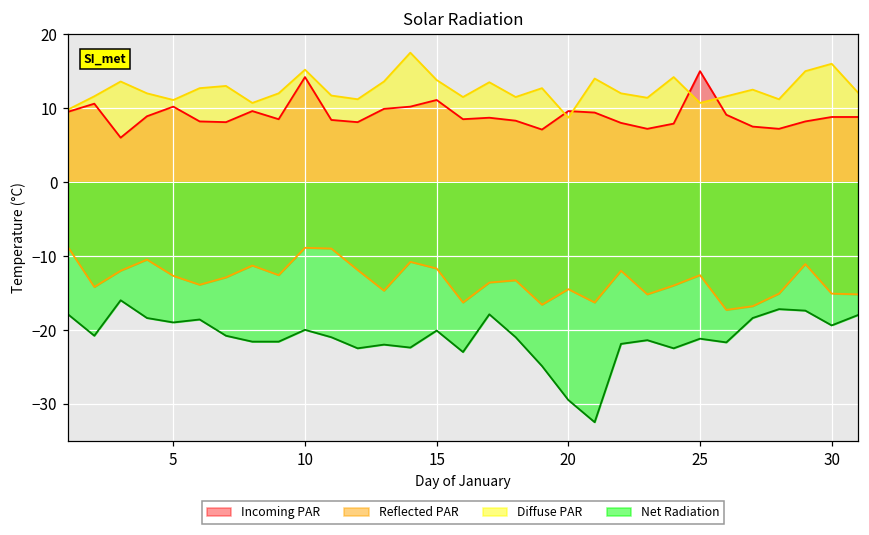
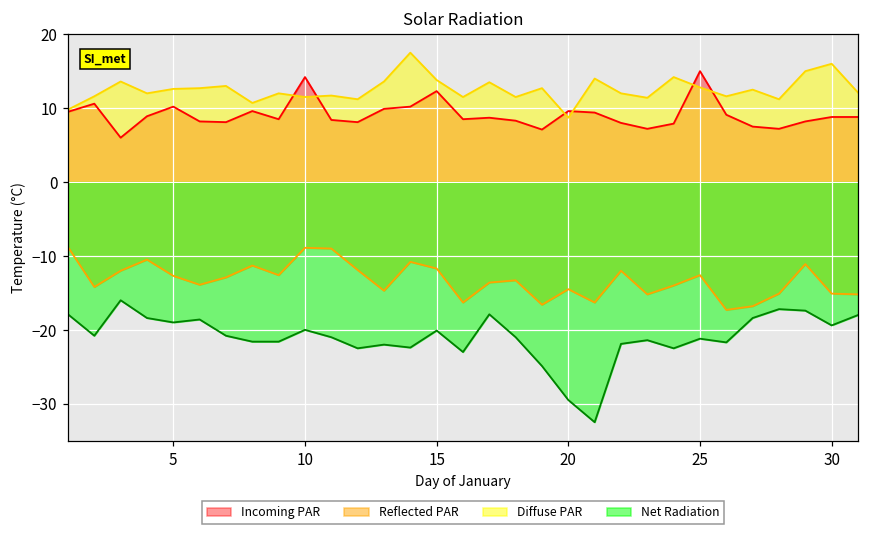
Diffuse PAR, 5: 11 -> 13
Diffuse PAR, 10: 15 -> 12
Incoming PAR, 15: 11 -> 12
Diffuse PAR, 25: 11 -> 13
